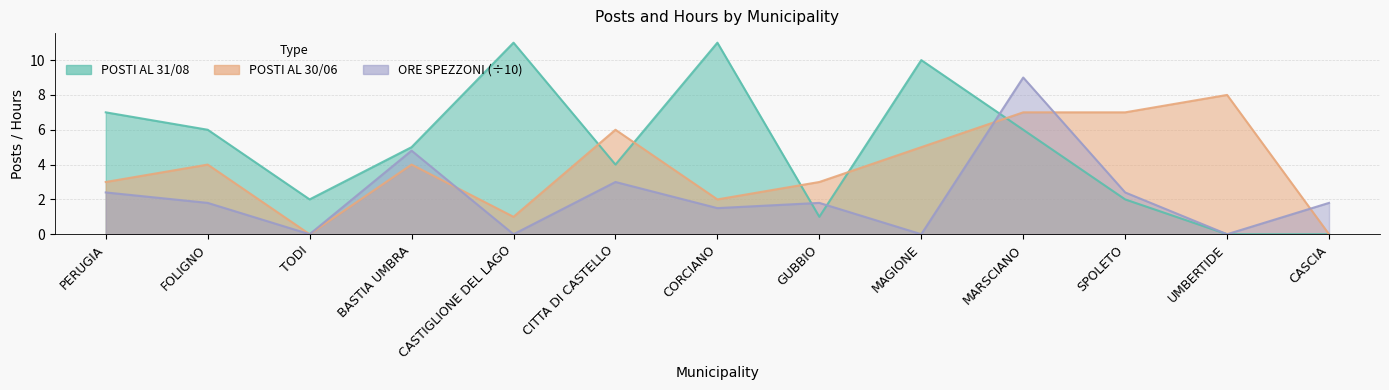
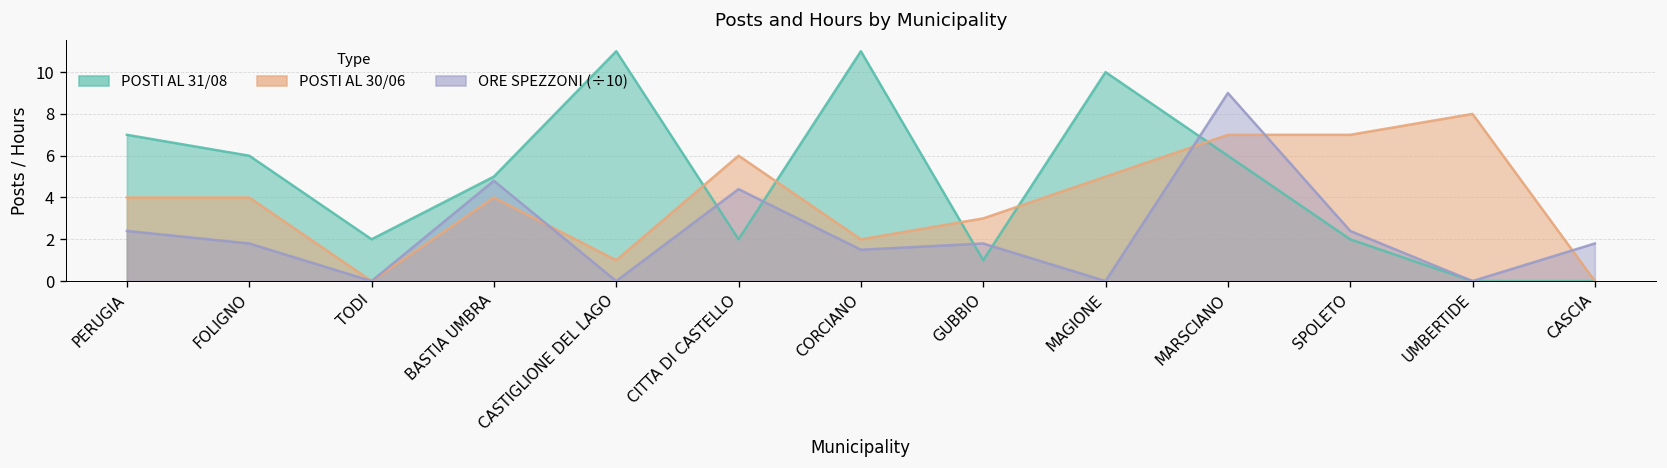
POSTI AL 30/06, PERUGIA: 3 -> 4
POSTI AL 31/08, CITTA DI CASTELLO: 4 -> 2
ORE SPEZZONI (÷10), CITTA DI CASTELLO: 3.0 -> 4.4
